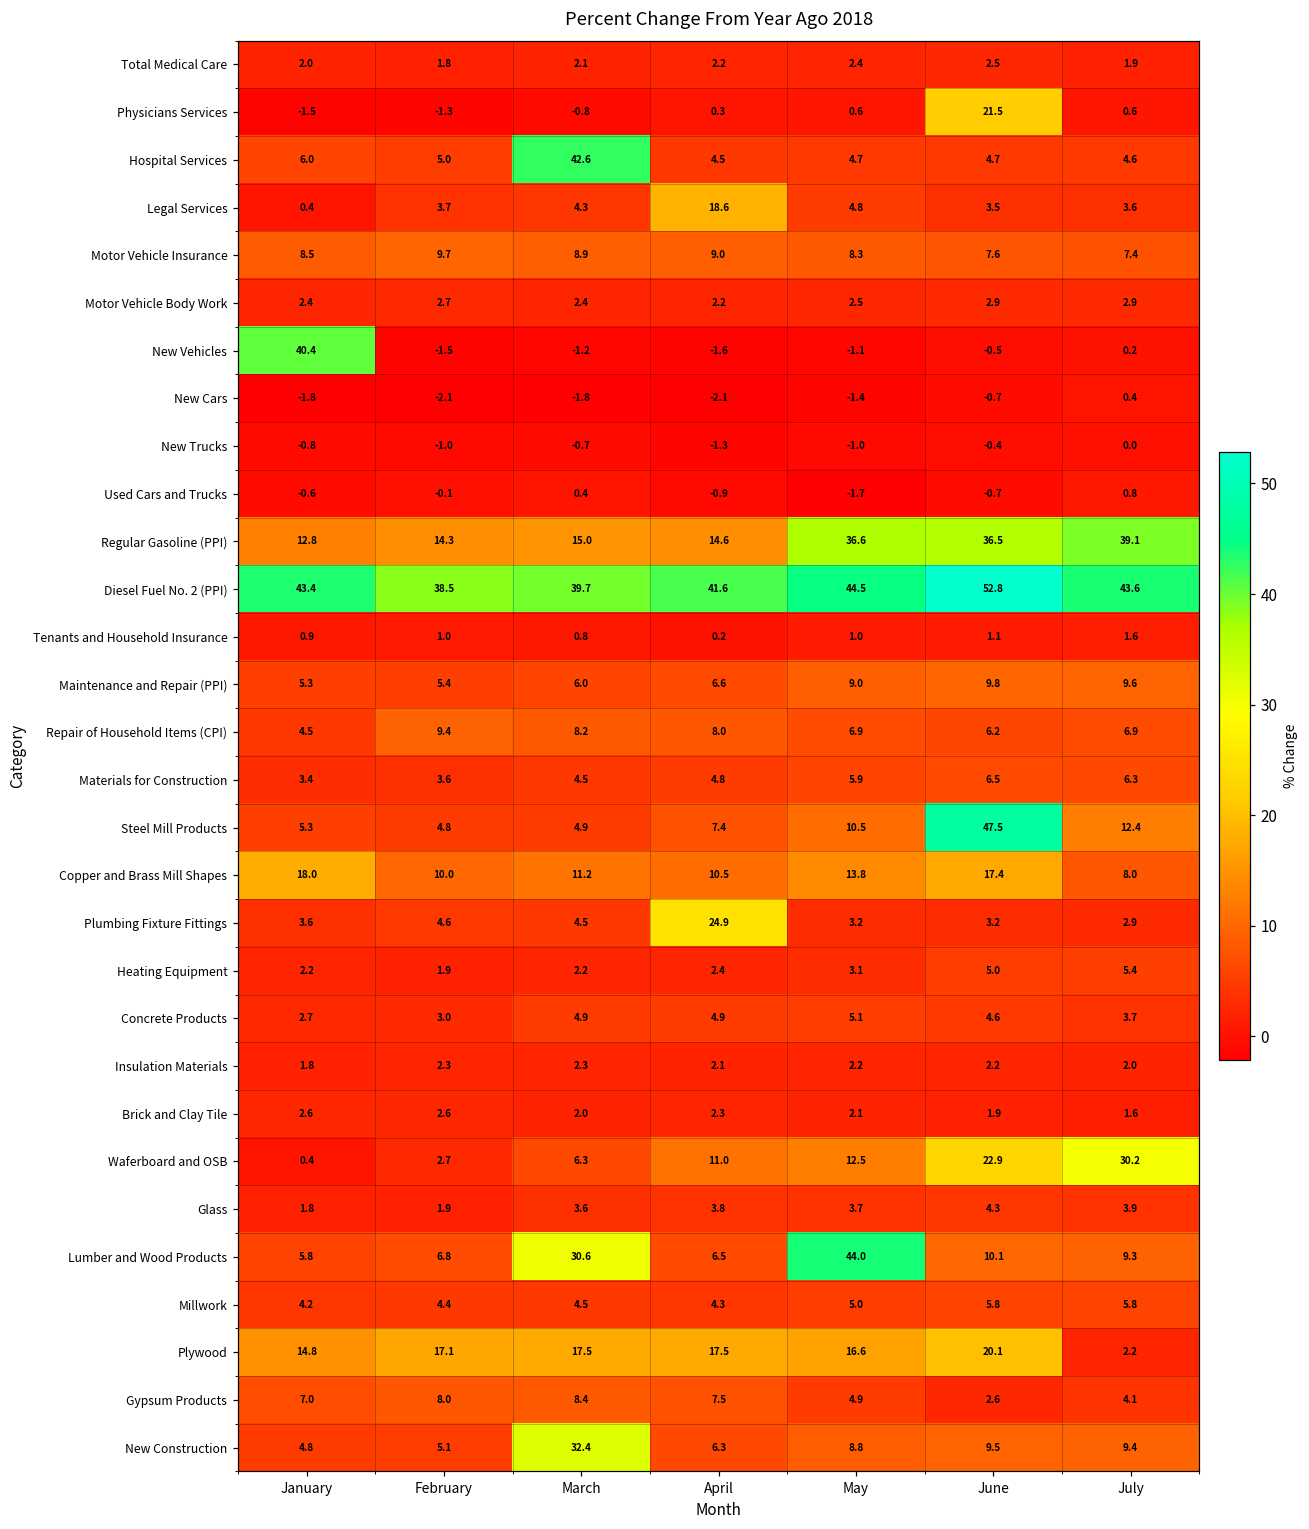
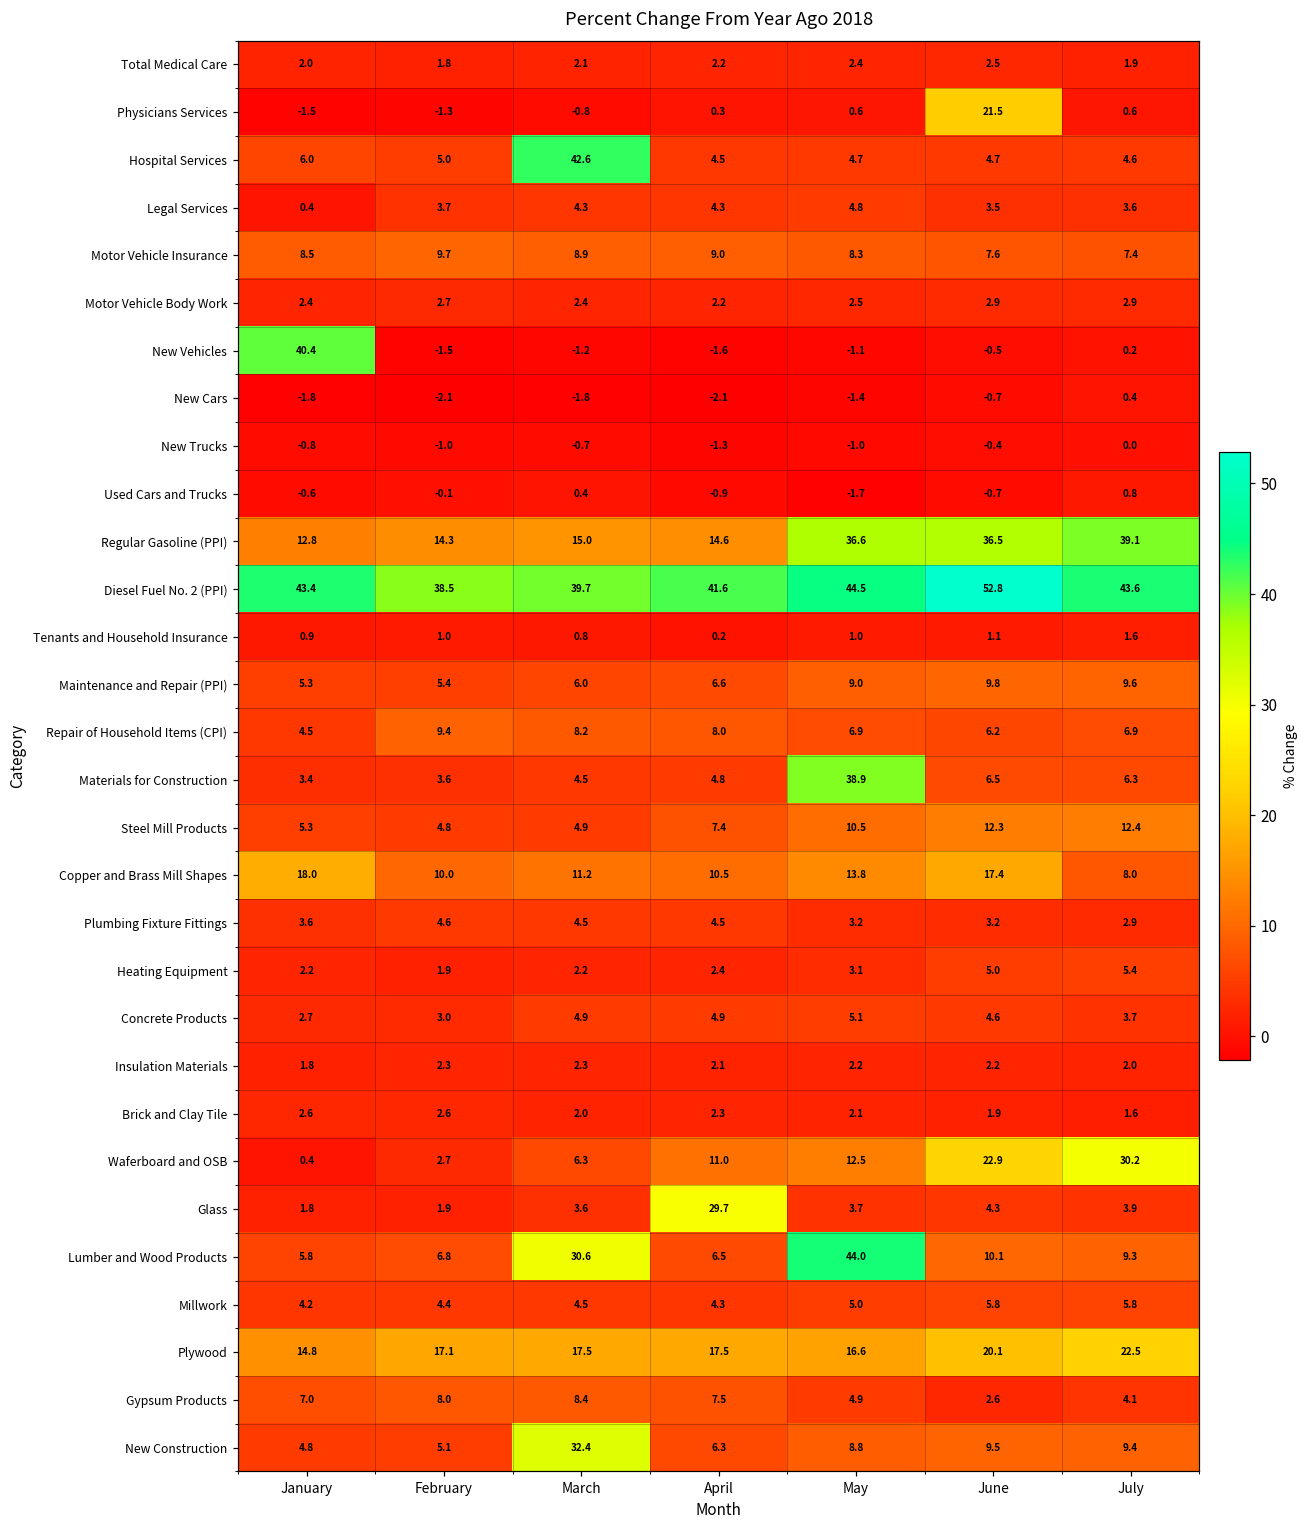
Legal Services, April: 18.6 -> 4.3
Materials for Construction, May: 5.9 -> 38.9
Steel Mill Products, June: 47.5 -> 12.3
Plumbing Fixture Fittings, April: 24.9 -> 4.5
Glass, April: 3.8 -> 29.7
Plywood, July: 2.2 -> 22.5
